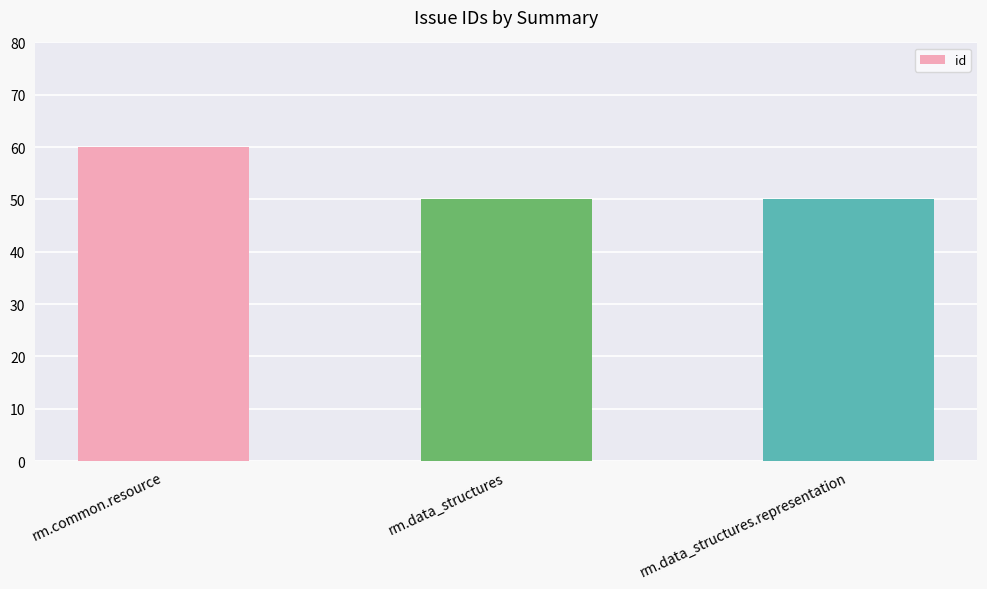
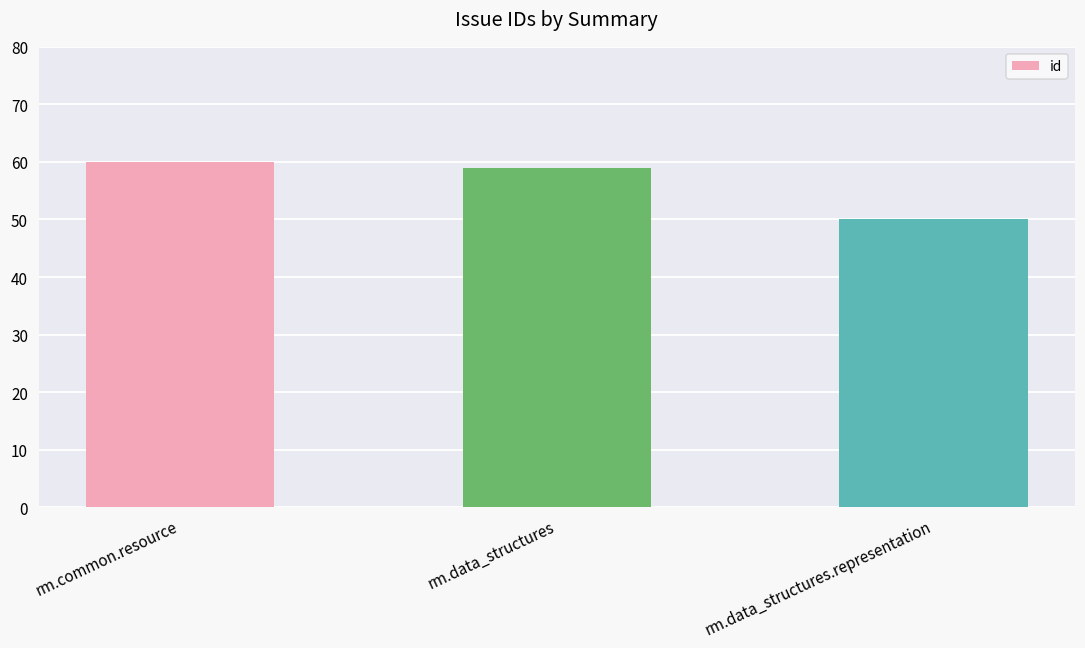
rm.data_structures: 50 -> 59
